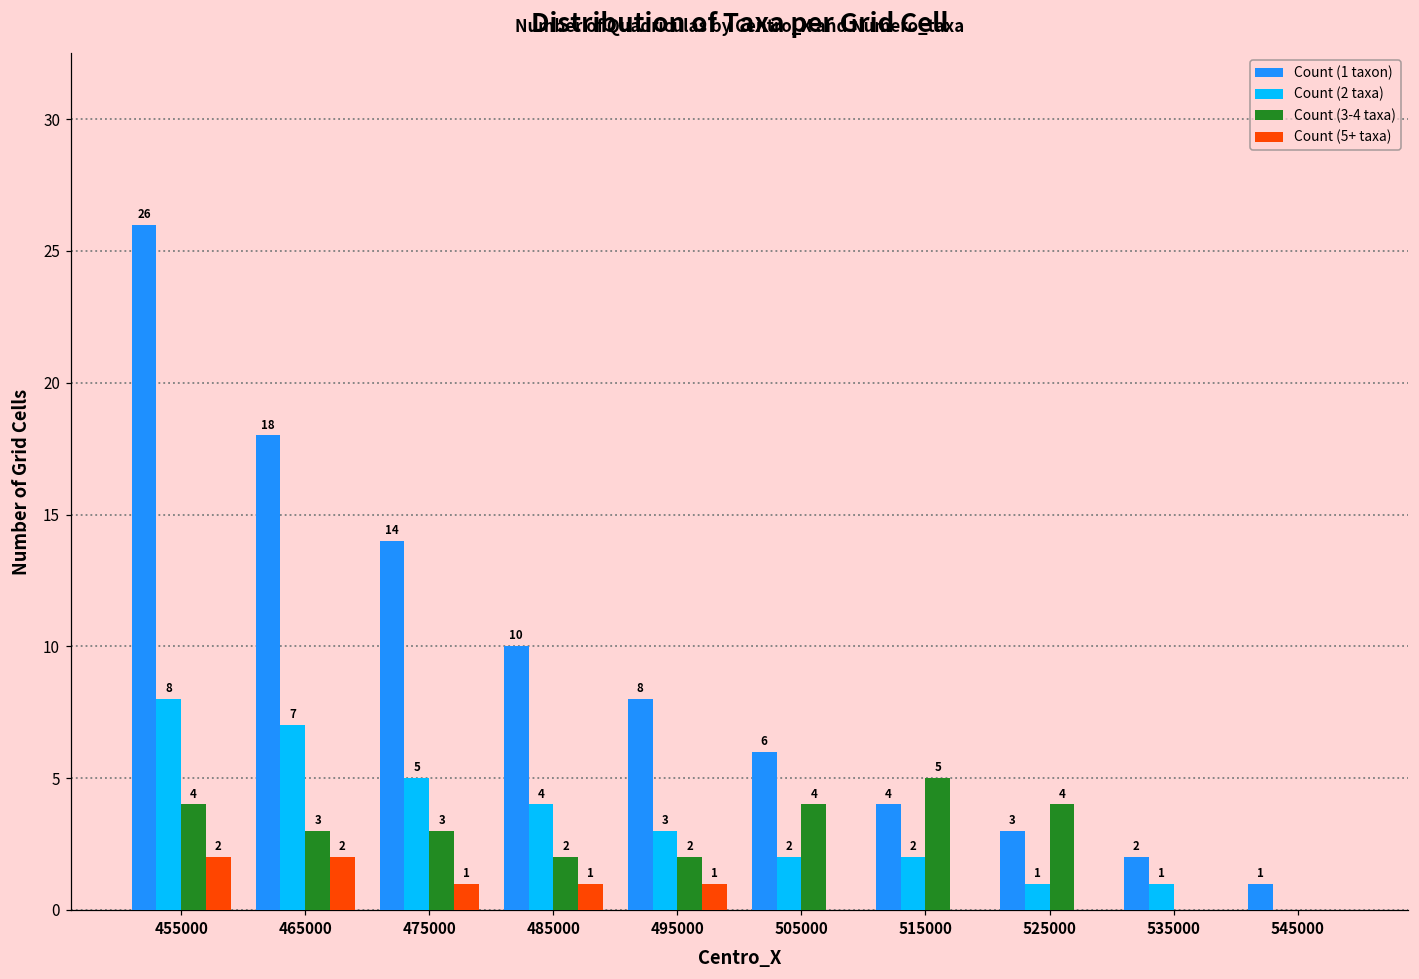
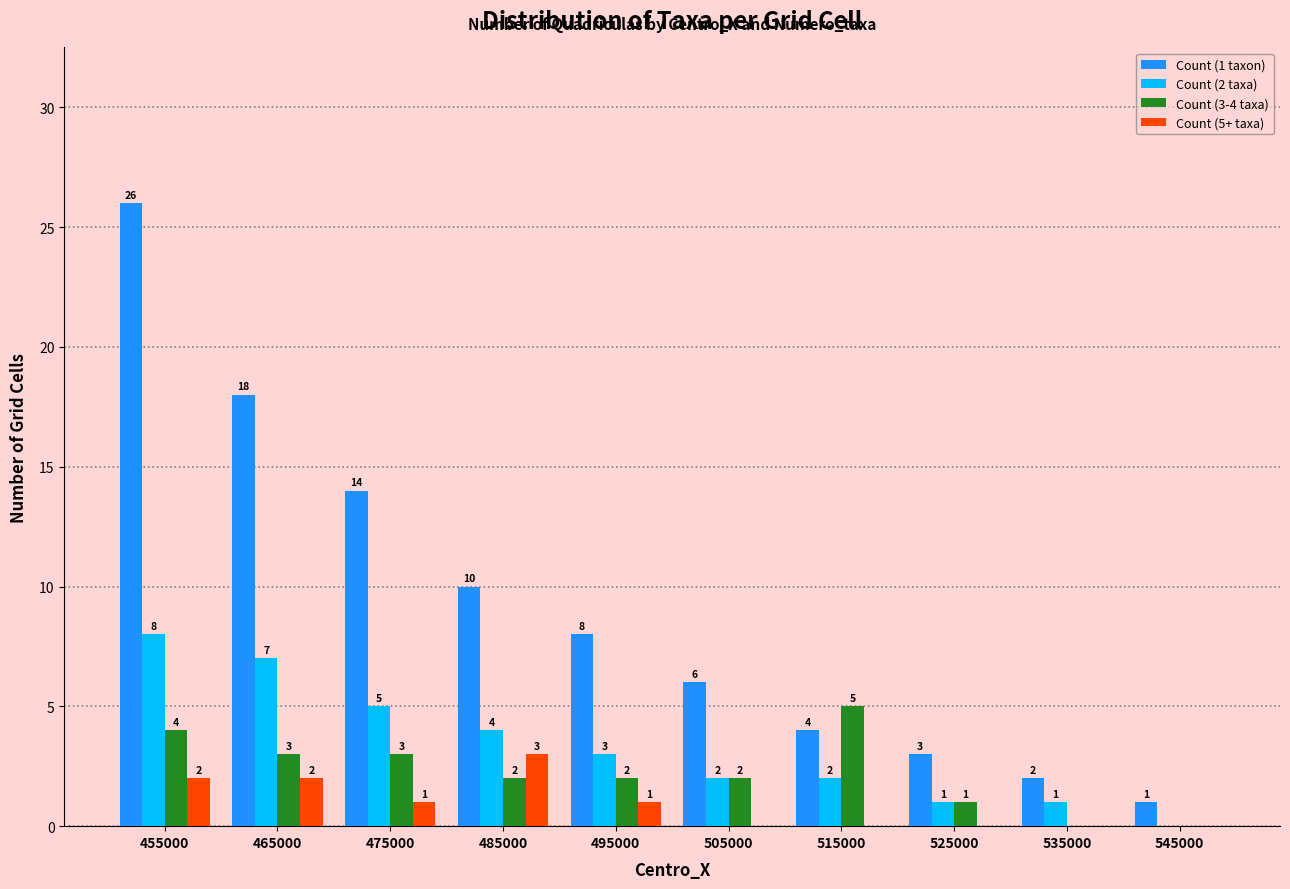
Count (5+ taxa), 485000: 1 -> 3
Count (3-4 taxa), 505000: 4 -> 2
Count (3-4 taxa), 525000: 4 -> 1
